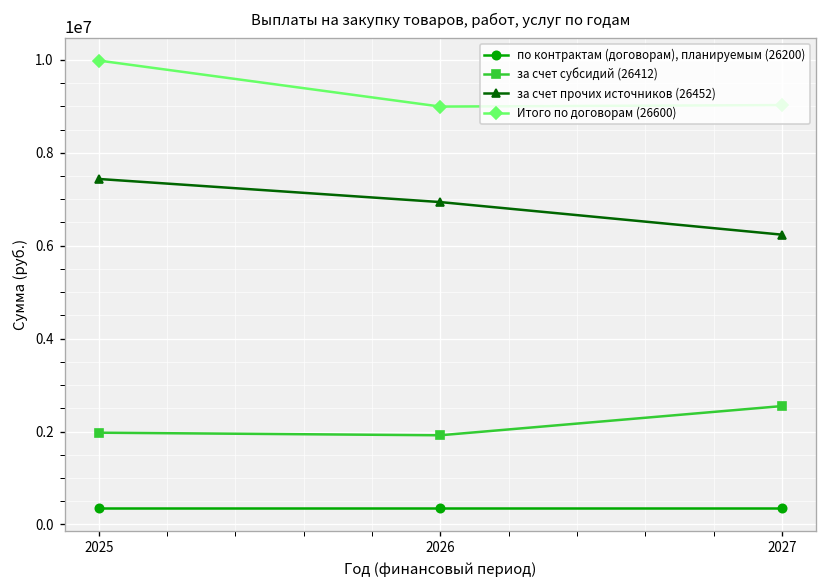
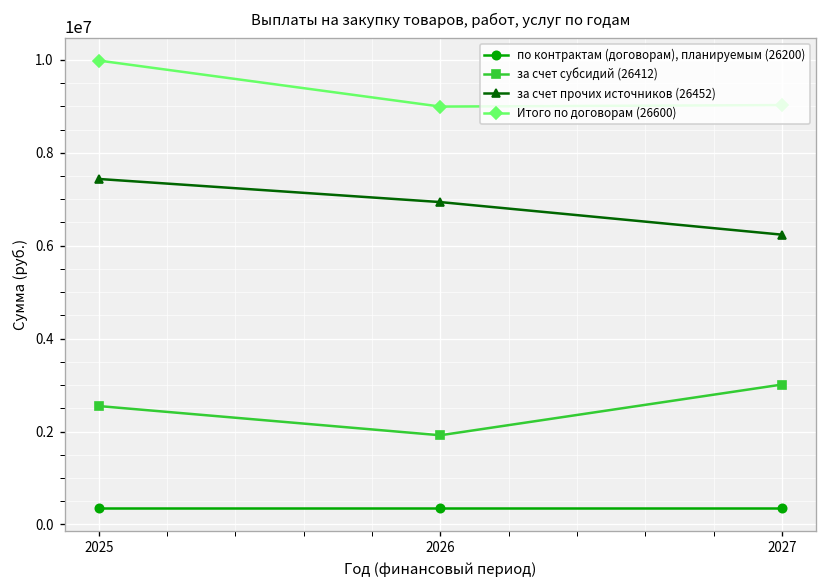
за счет субсидий (26412), 2025: 2000000 -> 2500000
за счет субсидий (26412), 2027: 2500000 -> 3000000
